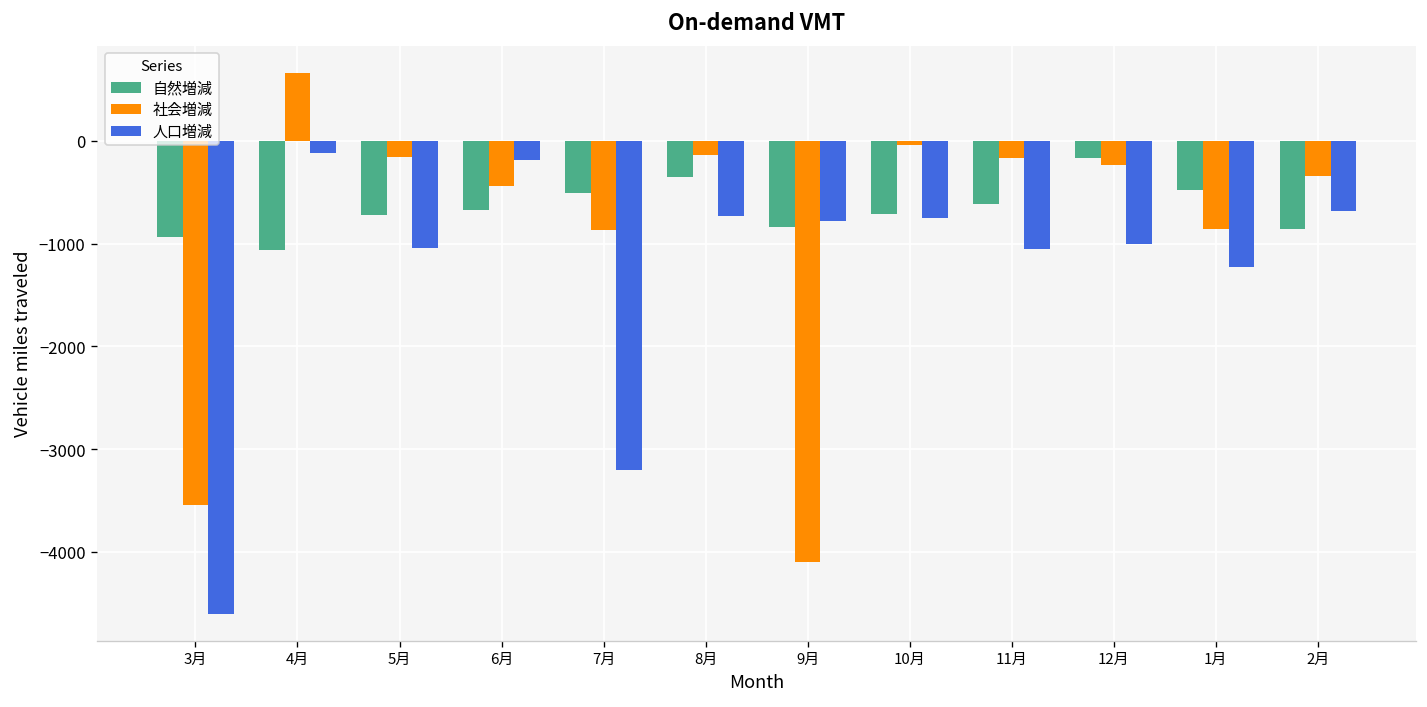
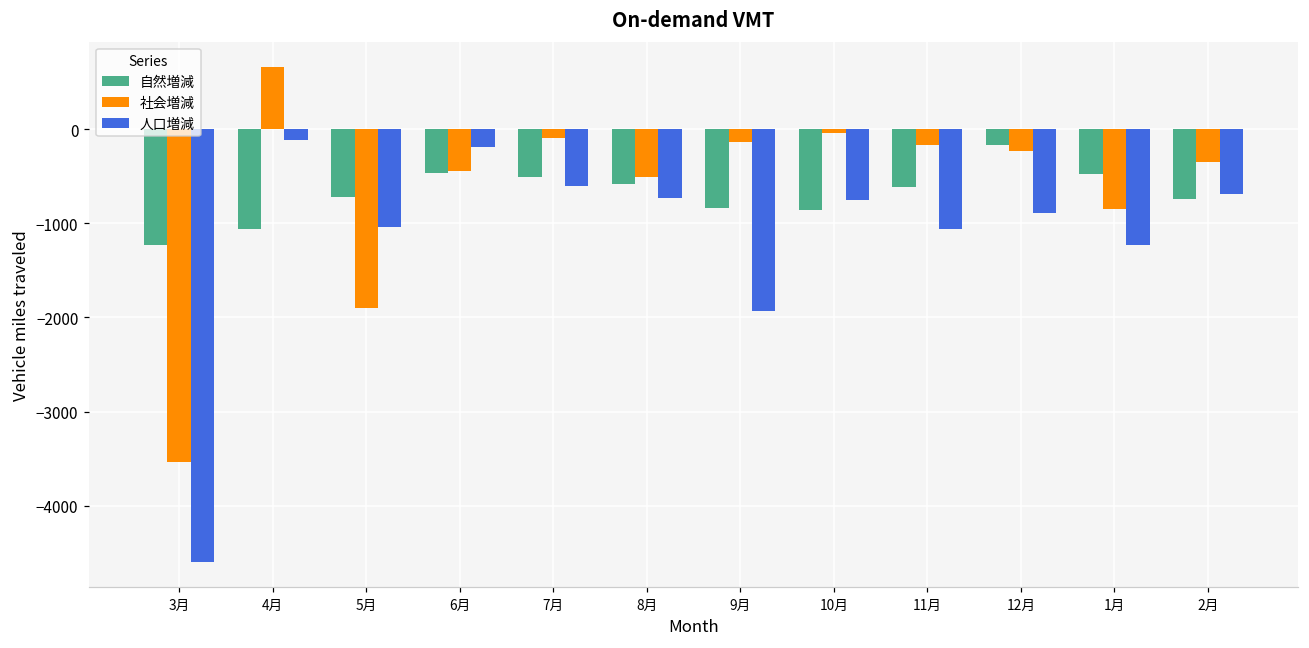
自然増減, 3月: -900 -> -1200
社会増減, 5月: -200 -> -1900
自然増減, 6月: -700 -> -500
社会増減, 7月: -900 -> -100
人口増減, 7月: -3200 -> -600
自然増減, 8月: -300 -> -600
社会増減, 8月: -100 -> -500
社会増減, 9月: -4100 -> -100
人口増減, 9月: -800 -> -1900
自然増減, 10月: -700 -> -900
人口増減, 12月: -1000 -> -900
自然増減, 2月: -900 -> -700
